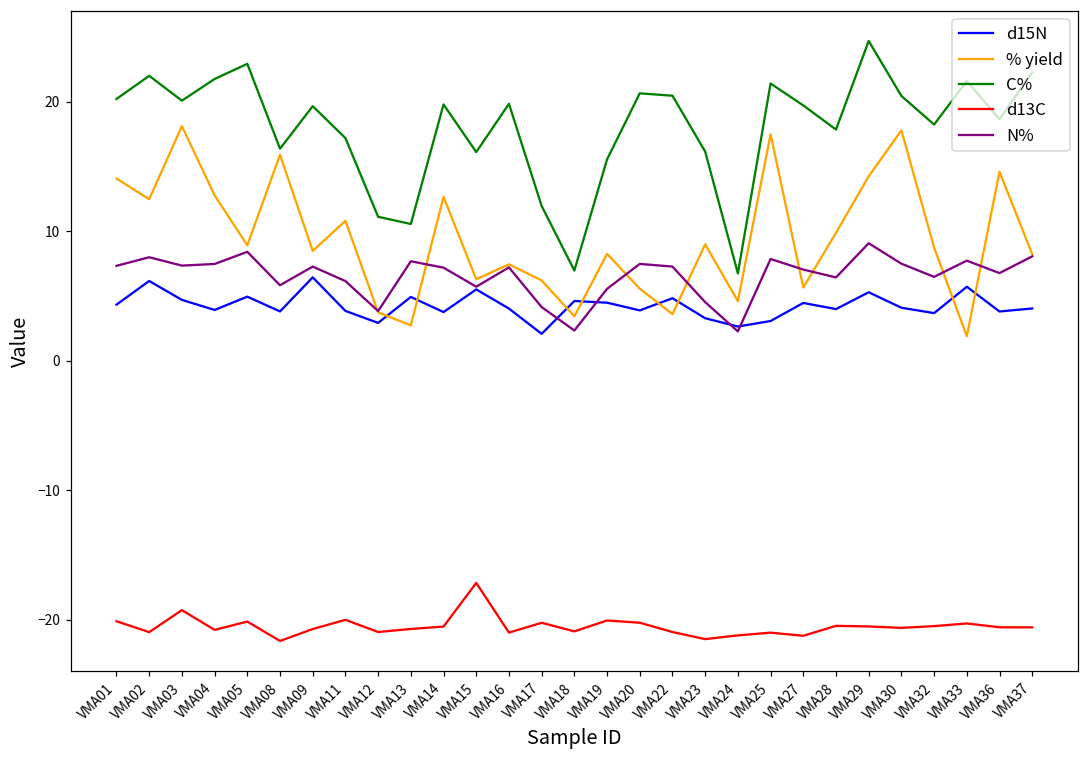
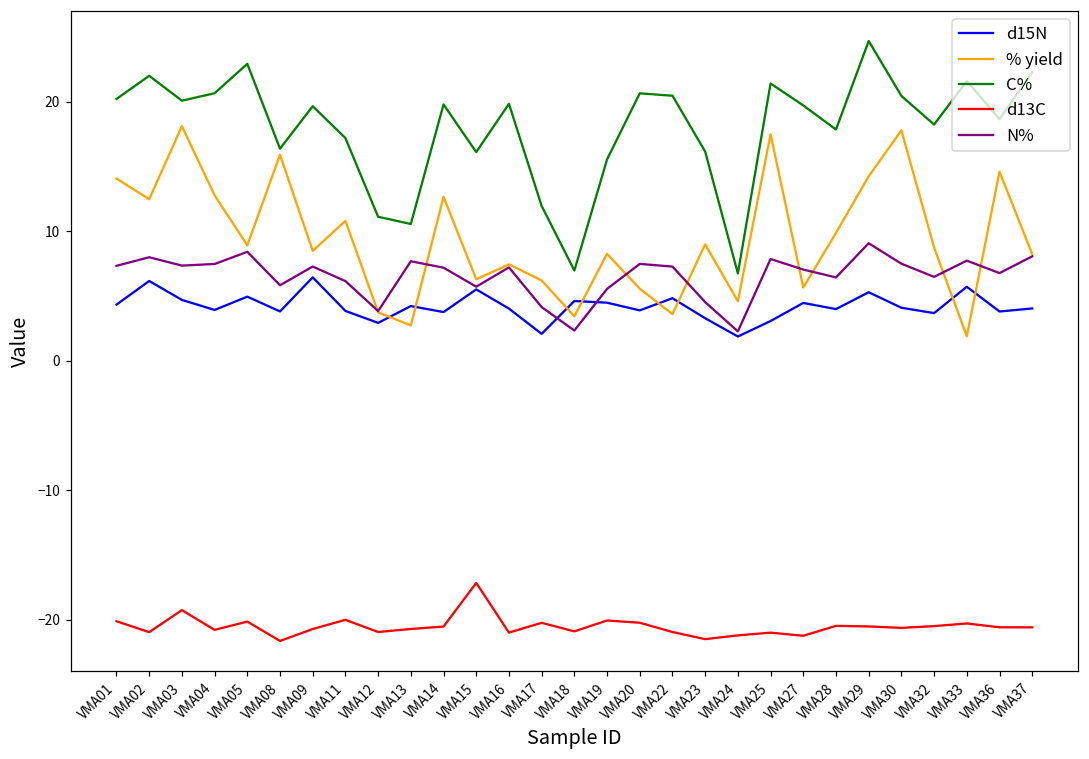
C%, VMA04: 21.7 -> 20.6
d15N, VMA13: 4.9 -> 4.2
d15N, VMA24: 2.6 -> 1.9
